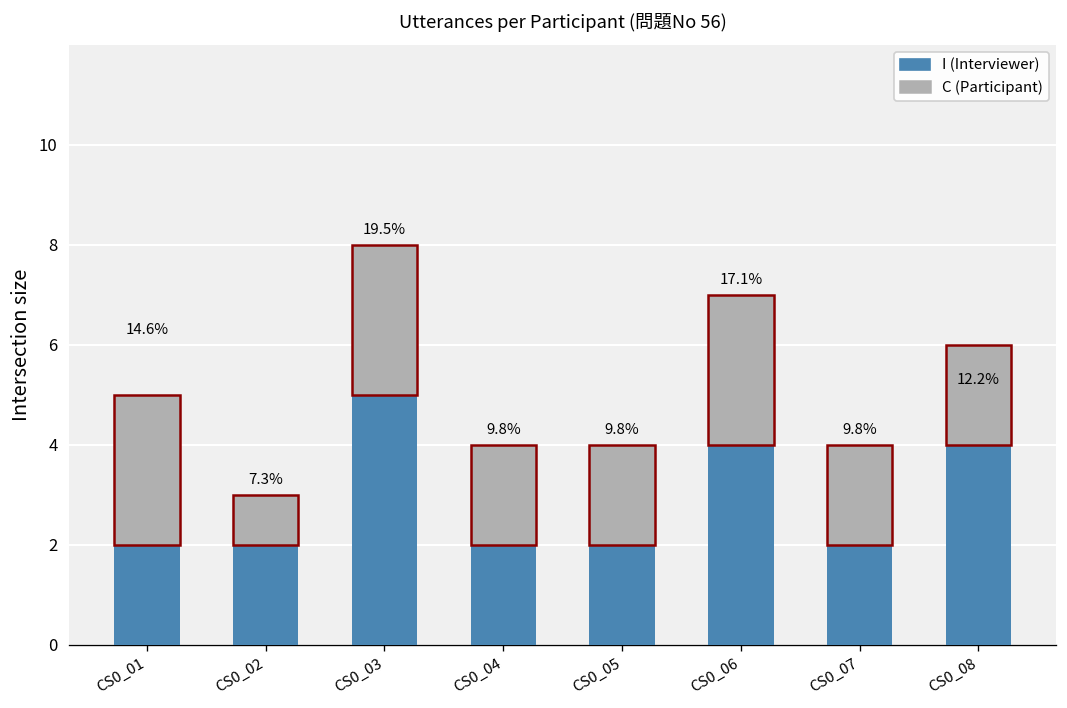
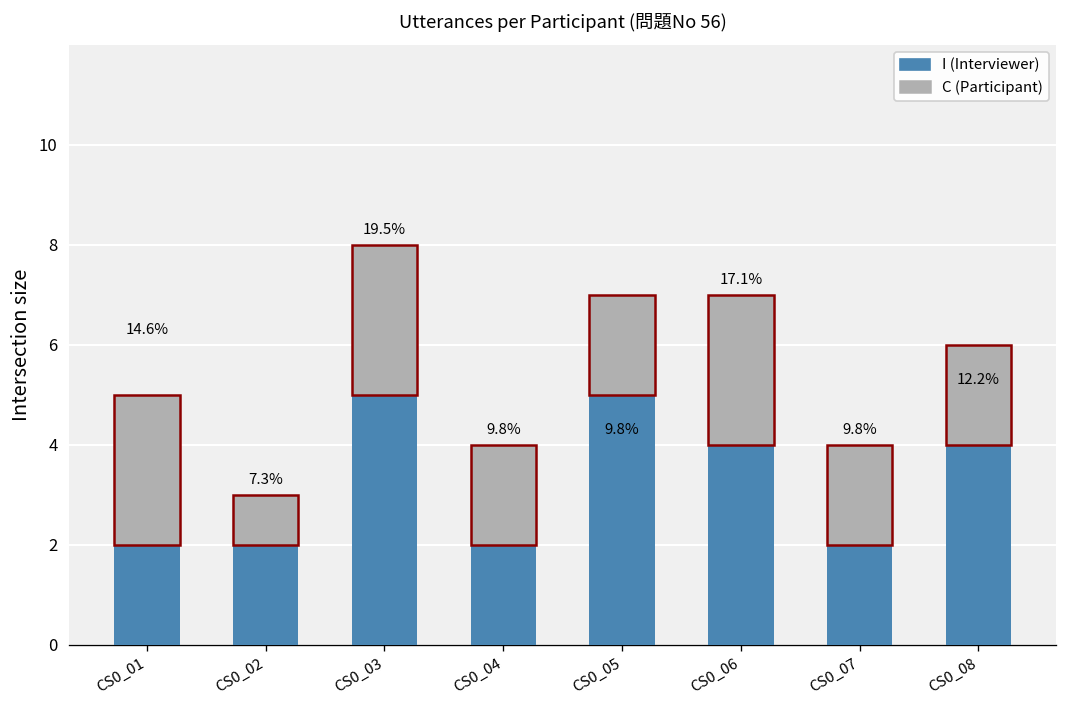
I (Interviewer), CS0_05: 2 -> 5
